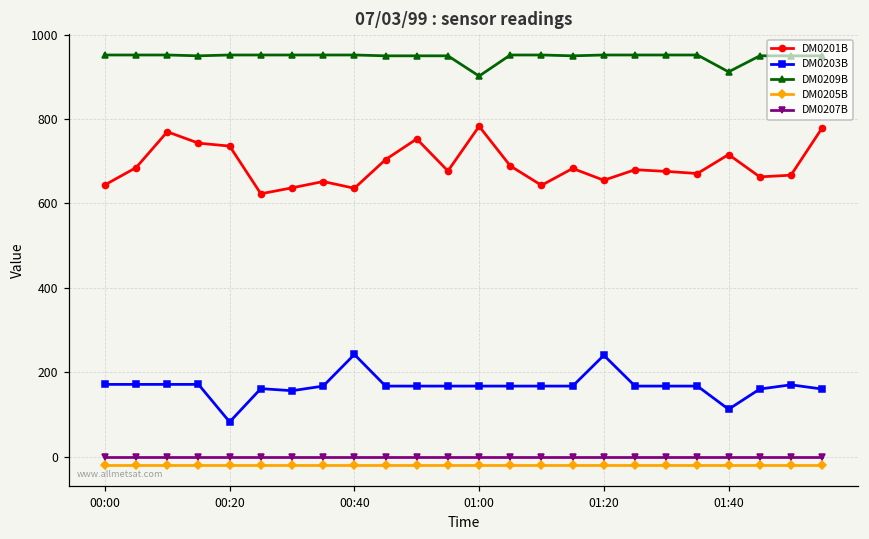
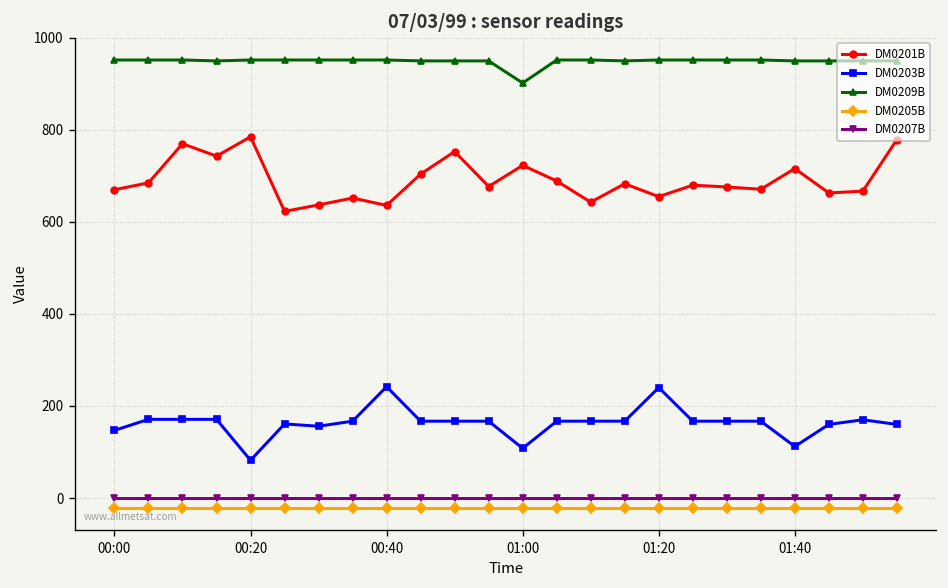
DM0201B, 00:00: 640 -> 670
DM0203B, 00:00: 170 -> 150
DM0201B, 00:20: 740 -> 790
DM0201B, 01:00: 780 -> 720
DM0203B, 01:00: 170 -> 110
DM0209B, 01:40: 910 -> 950
